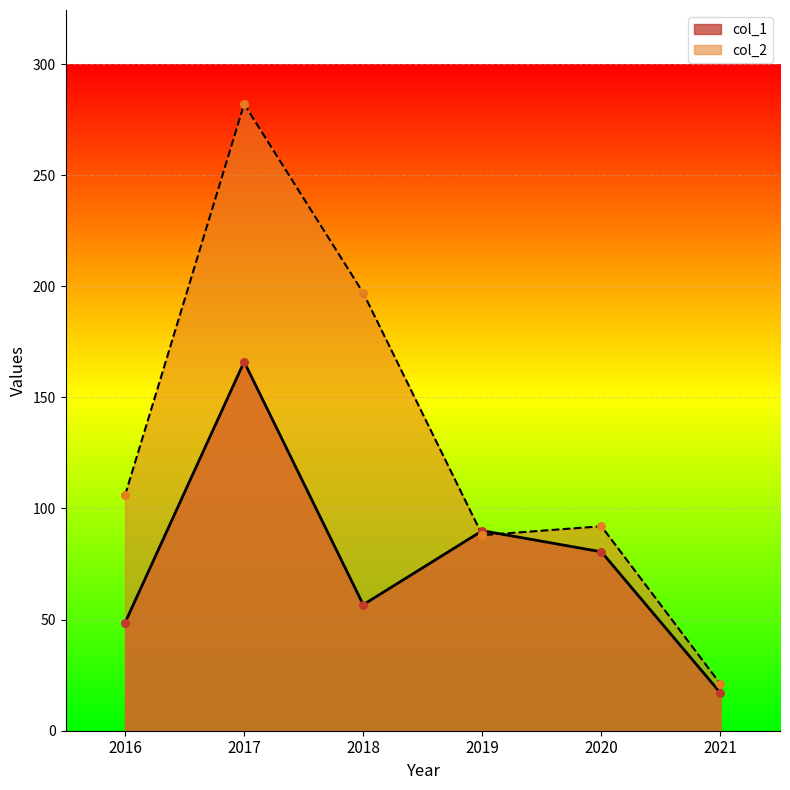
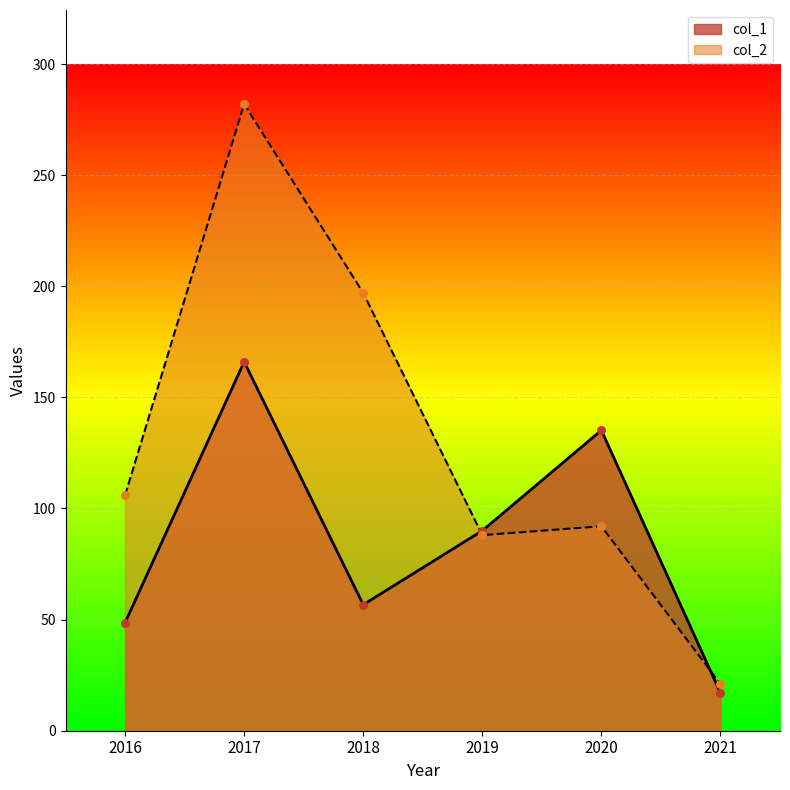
col_1, 2020: 81 -> 135
